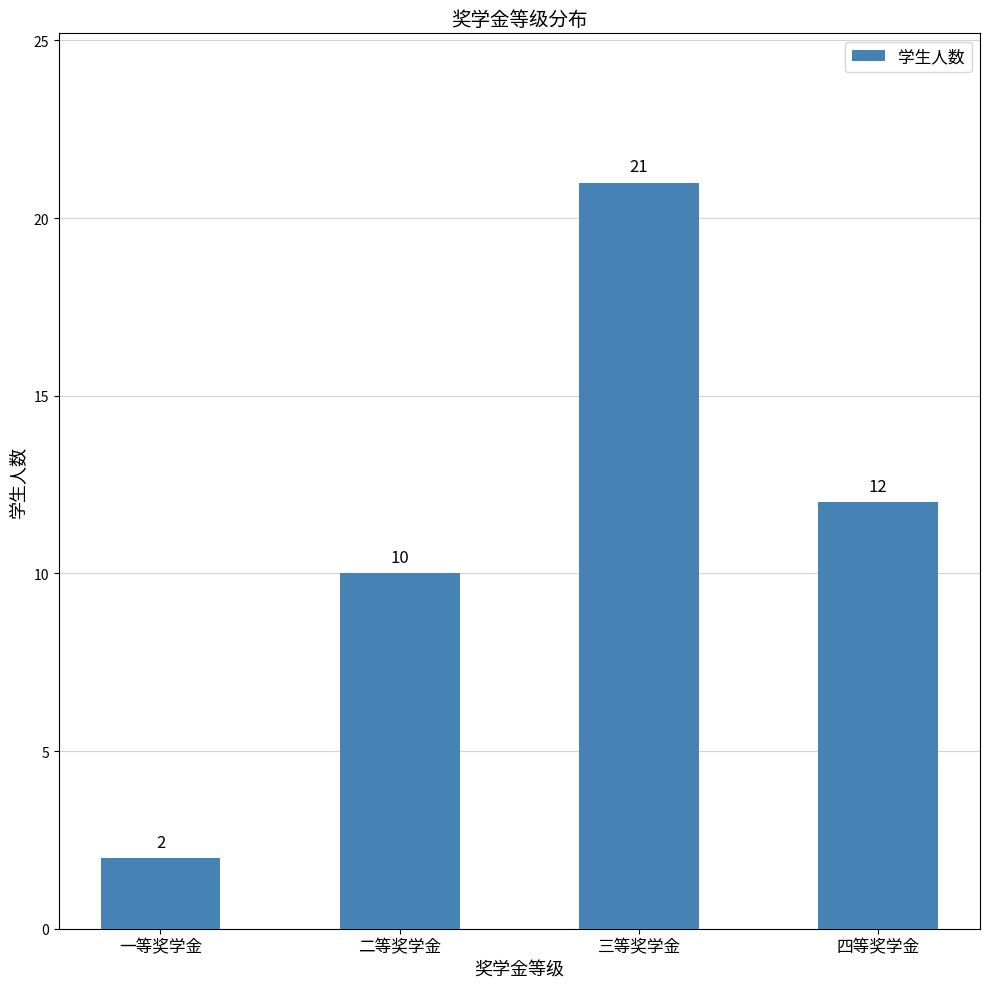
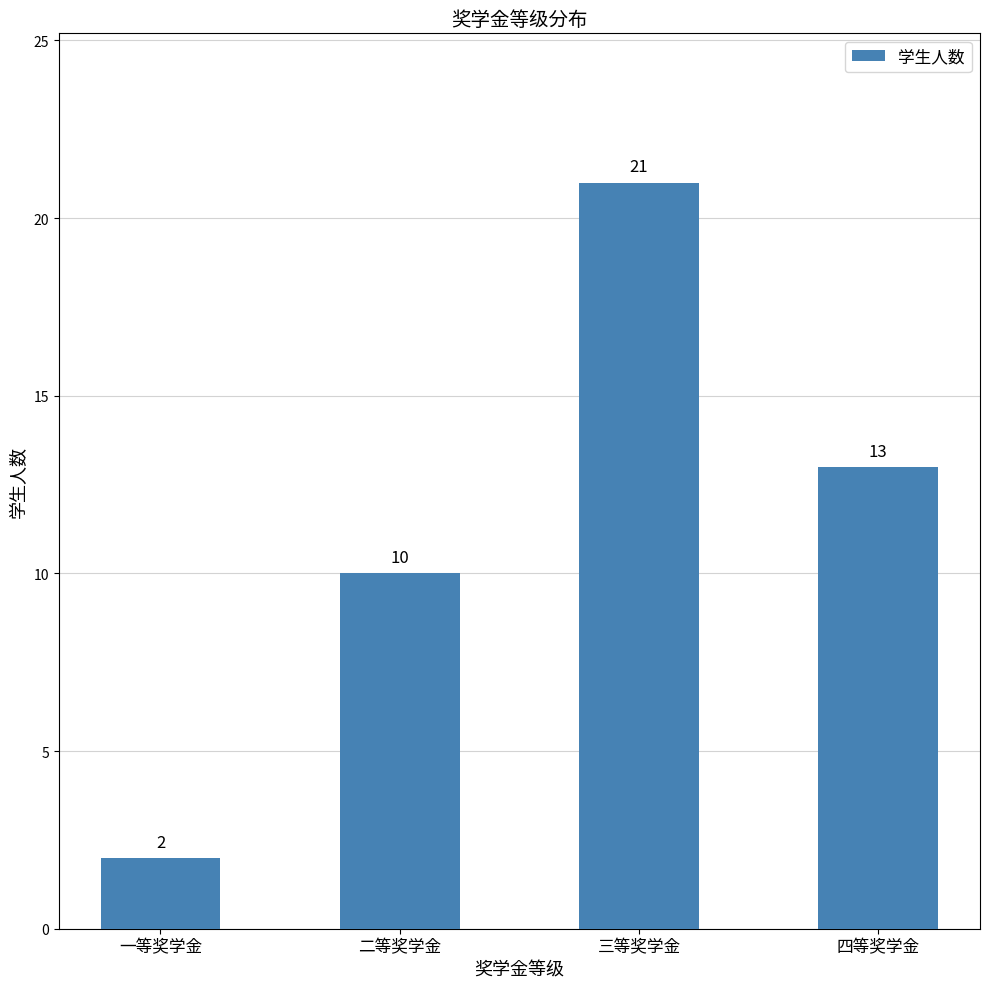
四等奖学金: 12 -> 13
